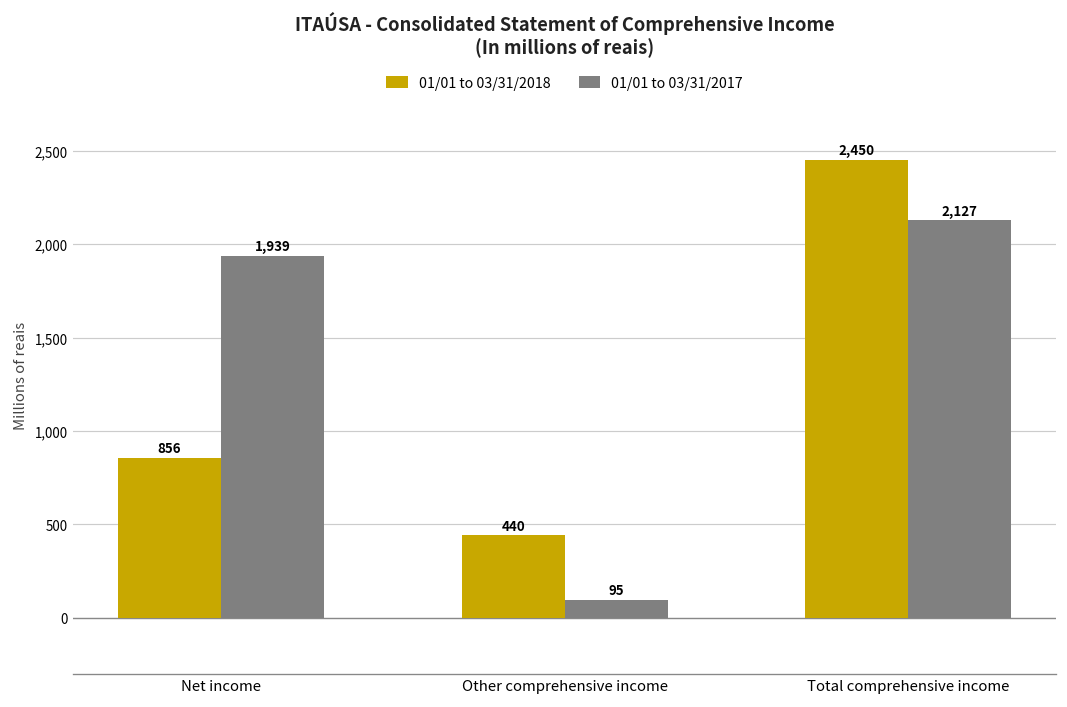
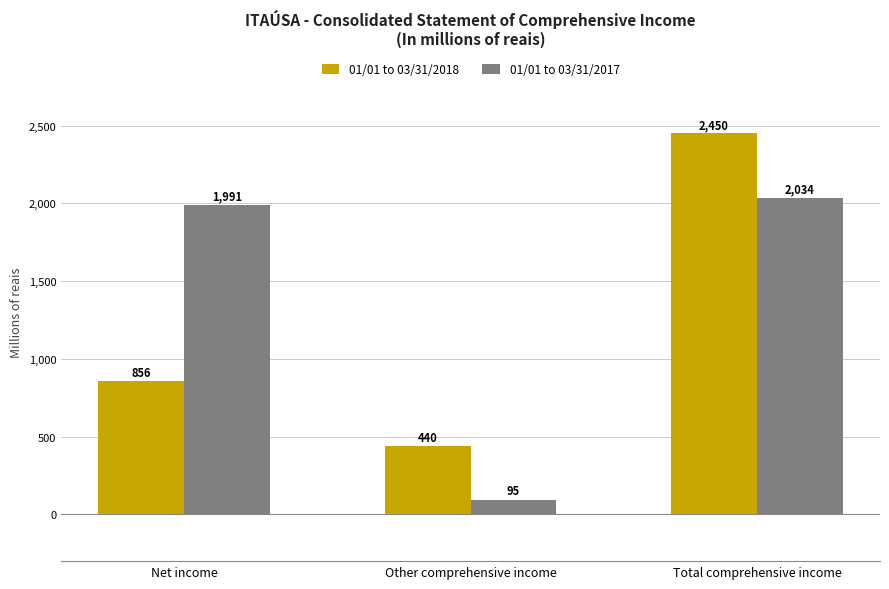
01/01 to 03/31/2017, Net income: 1,939 -> 1,991
01/01 to 03/31/2017, Total comprehensive income: 2,127 -> 2,034
